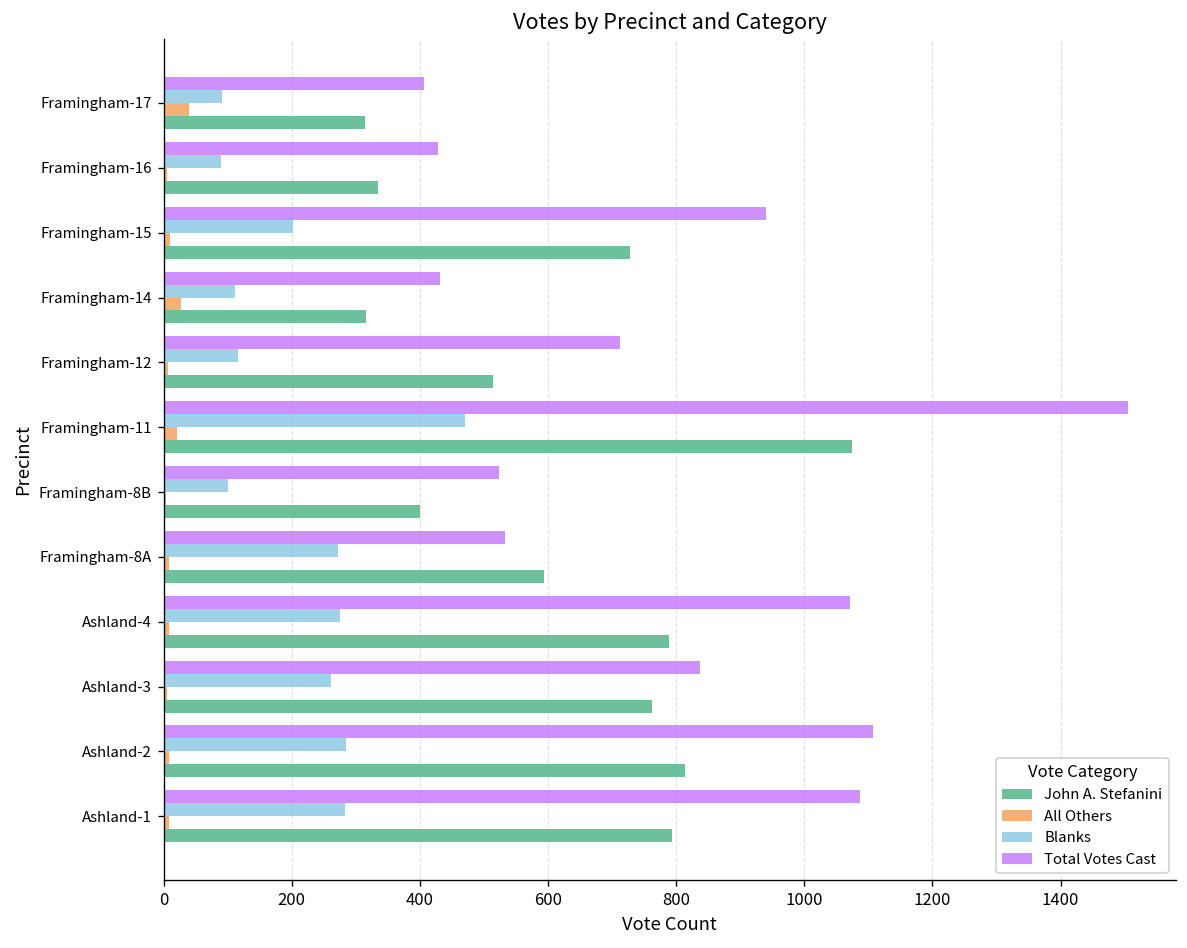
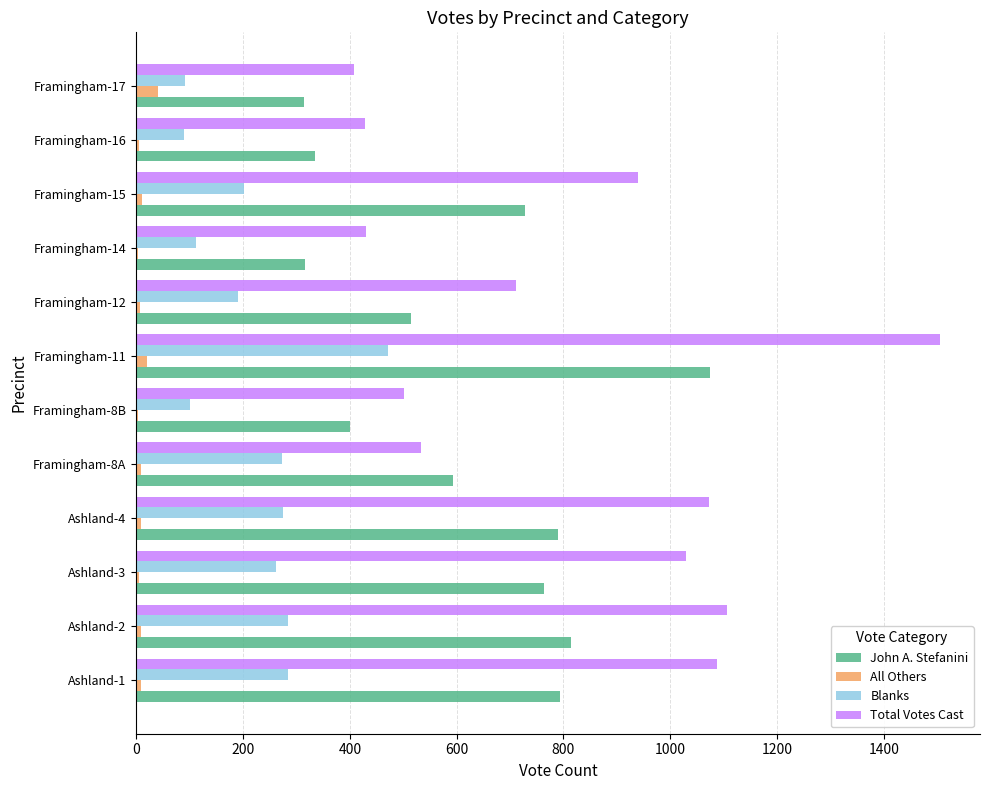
All Others, Framingham-14: 30 -> 0
Blanks, Framingham-12: 120 -> 190
Total Votes Cast, Framingham-8B: 520 -> 500
Total Votes Cast, Ashland-3: 840 -> 1030
